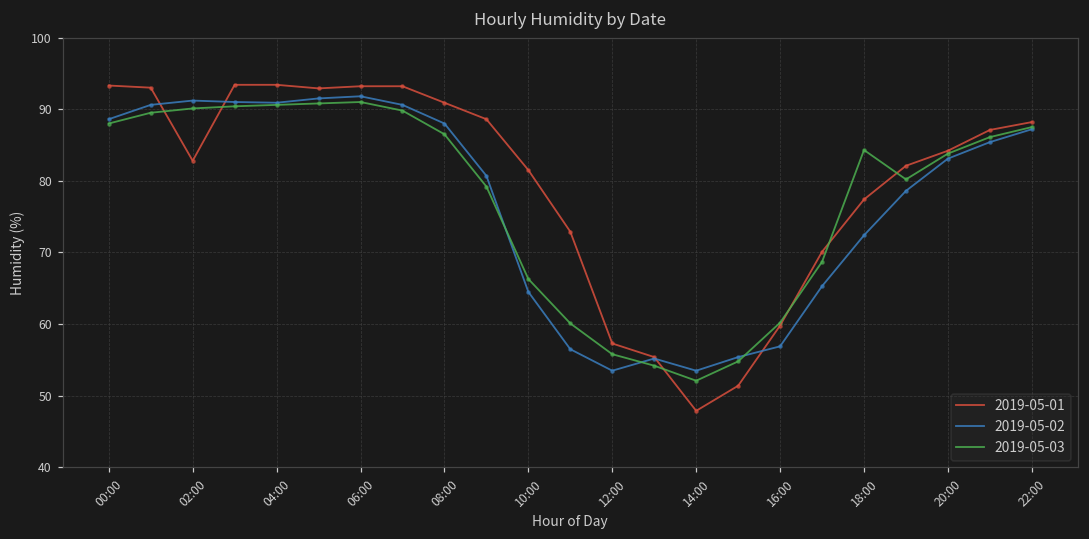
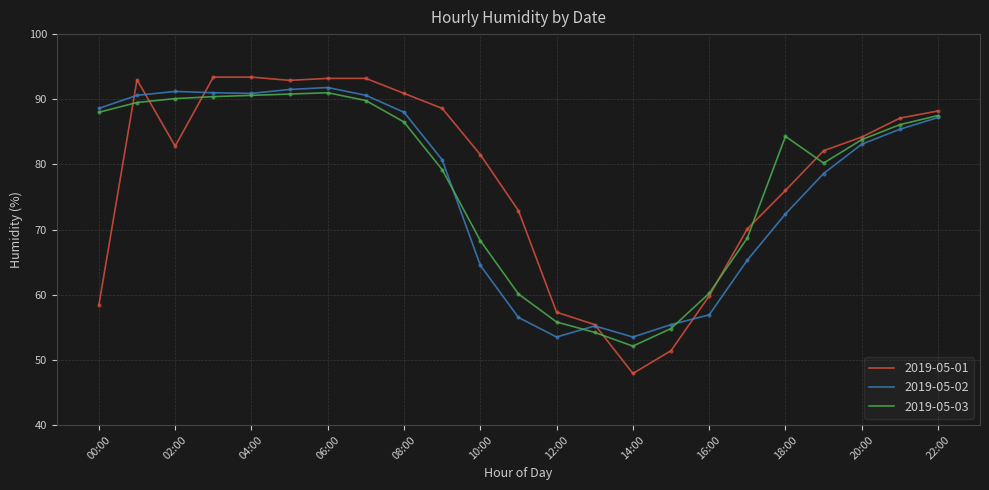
2019-05-01, 00:00: 93 -> 58
2019-05-03, 10:00: 66 -> 68
2019-05-01, 18:00: 77 -> 76
